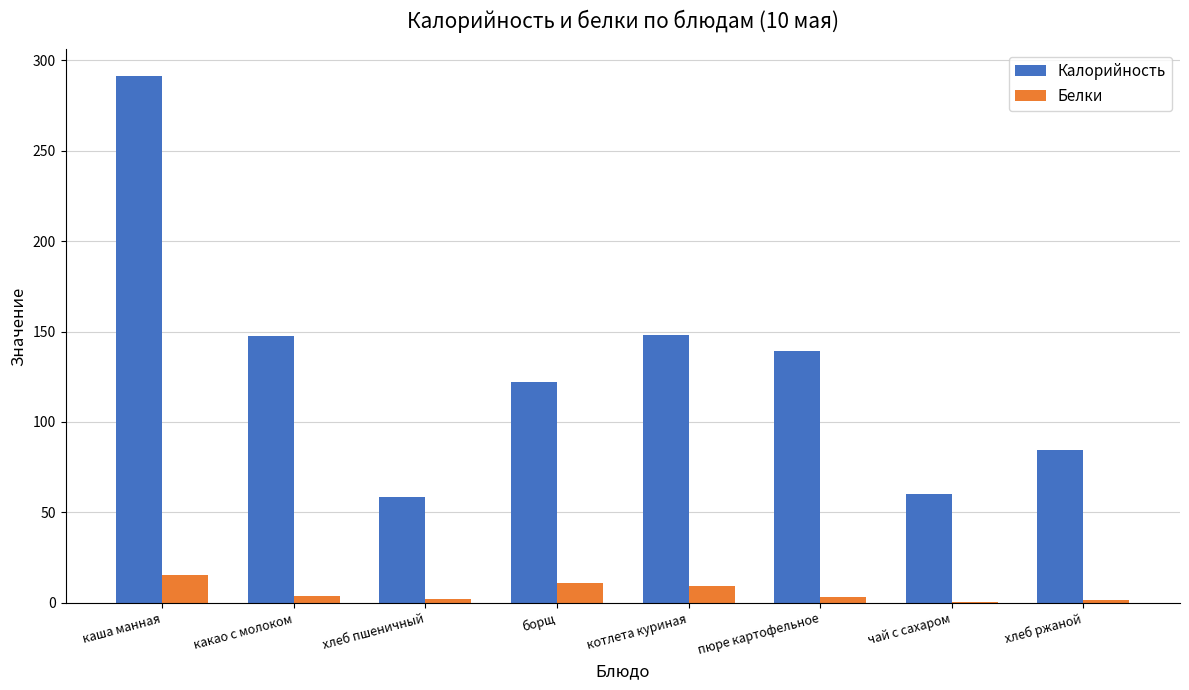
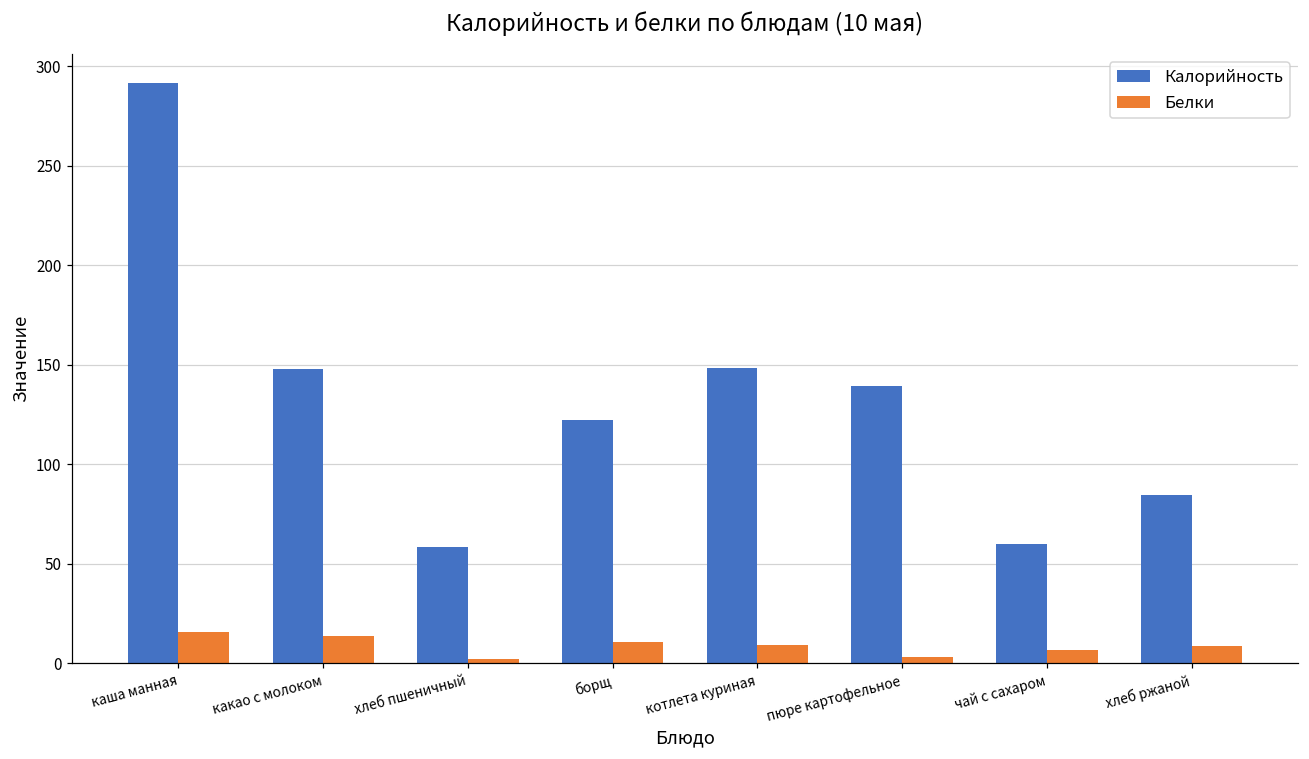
Белки, какао с молоком: 4 -> 14
Белки, чай с сахаром: 0 -> 7
Белки, хлеб ржаной: 2 -> 9
